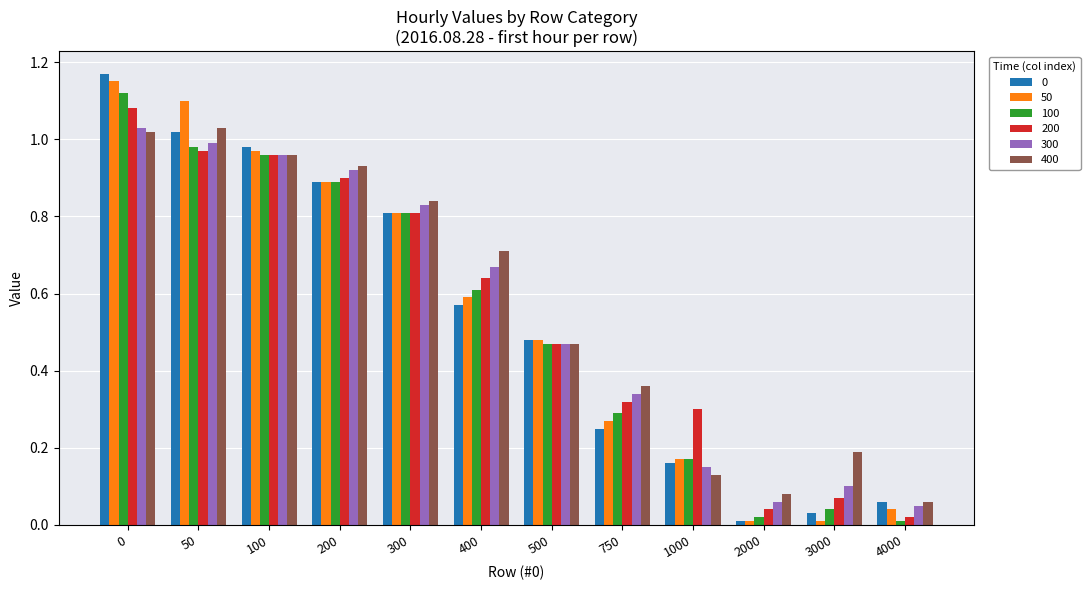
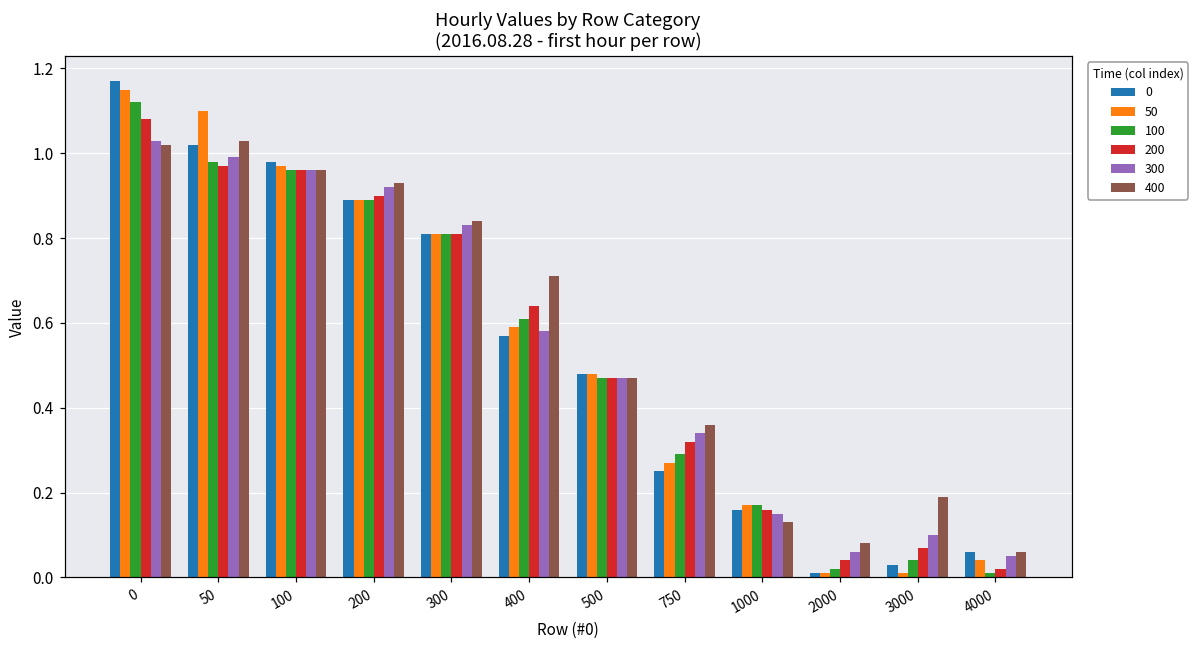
300, 400: 0.67 -> 0.58
200, 1000: 0.30 -> 0.16
